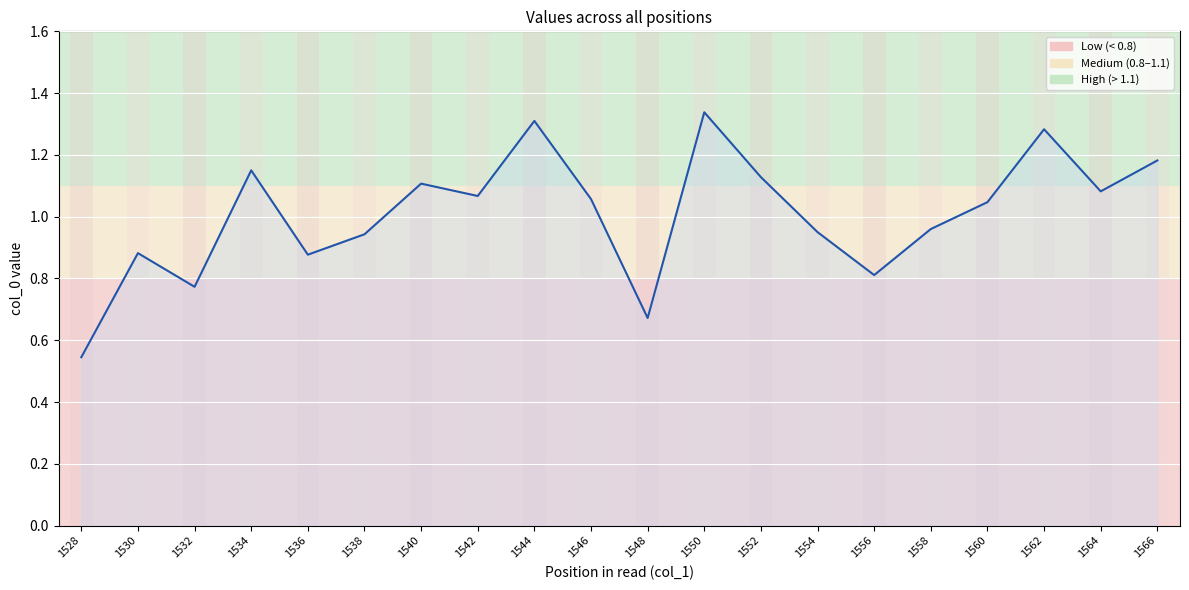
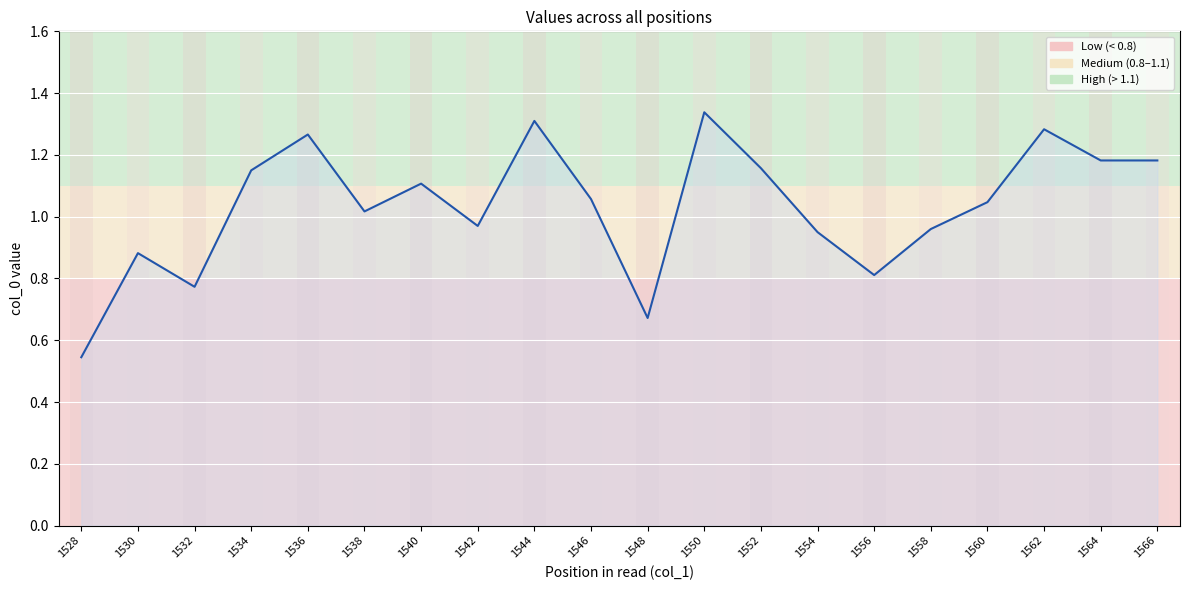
1536: 0.88 -> 1.27
1538: 0.94 -> 1.02
1542: 1.07 -> 0.97
1552: 1.13 -> 1.16
1564: 1.08 -> 1.18
